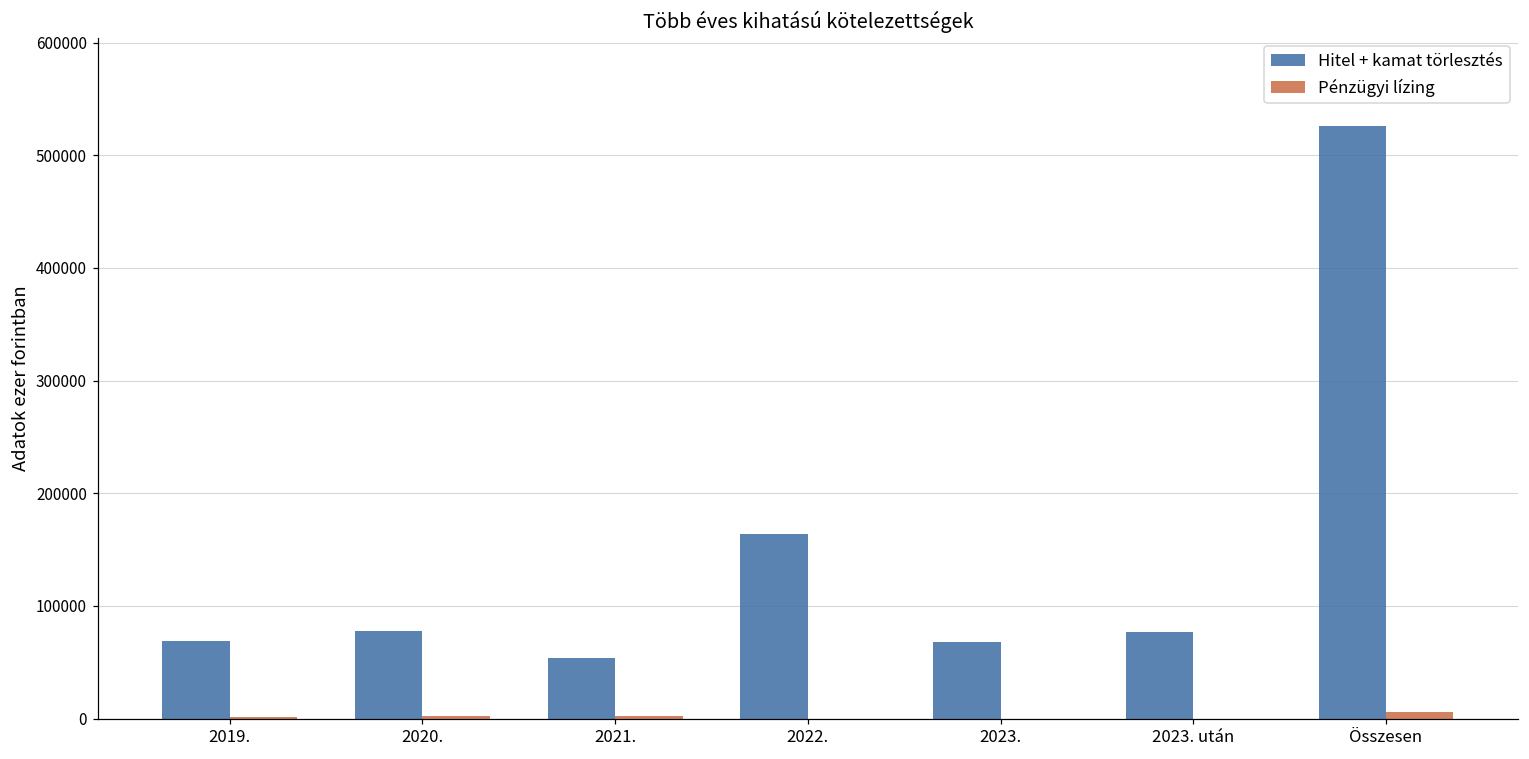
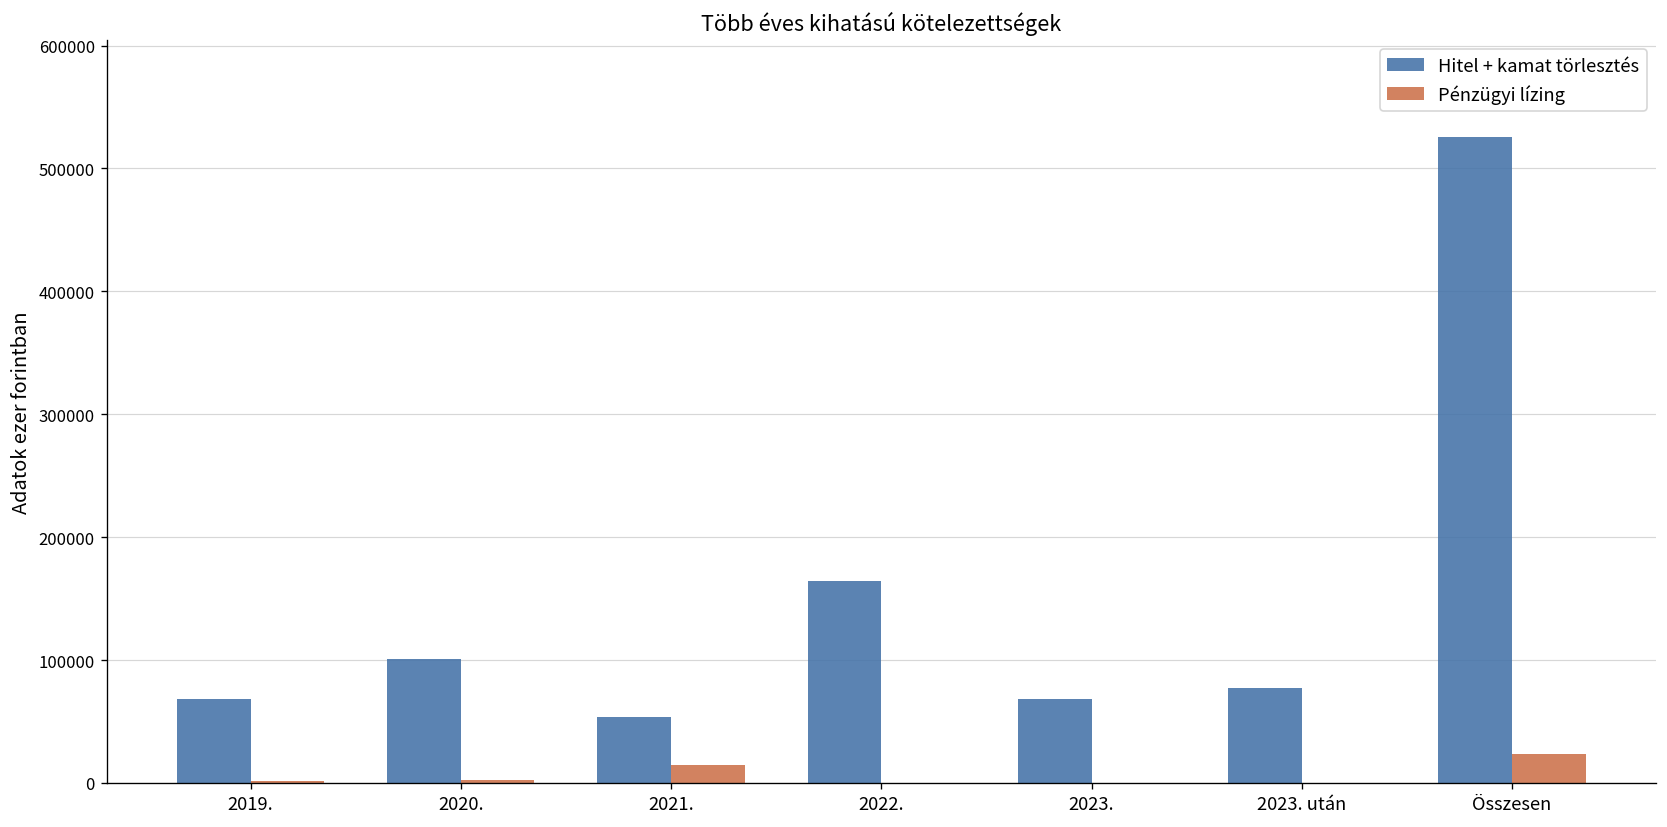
Hitel + kamat törlesztés, 2020.: 78000 -> 101000
Pénzügyi lízing, 2021.: 2000 -> 14000
Pénzügyi lízing, Összesen: 6000 -> 24000
